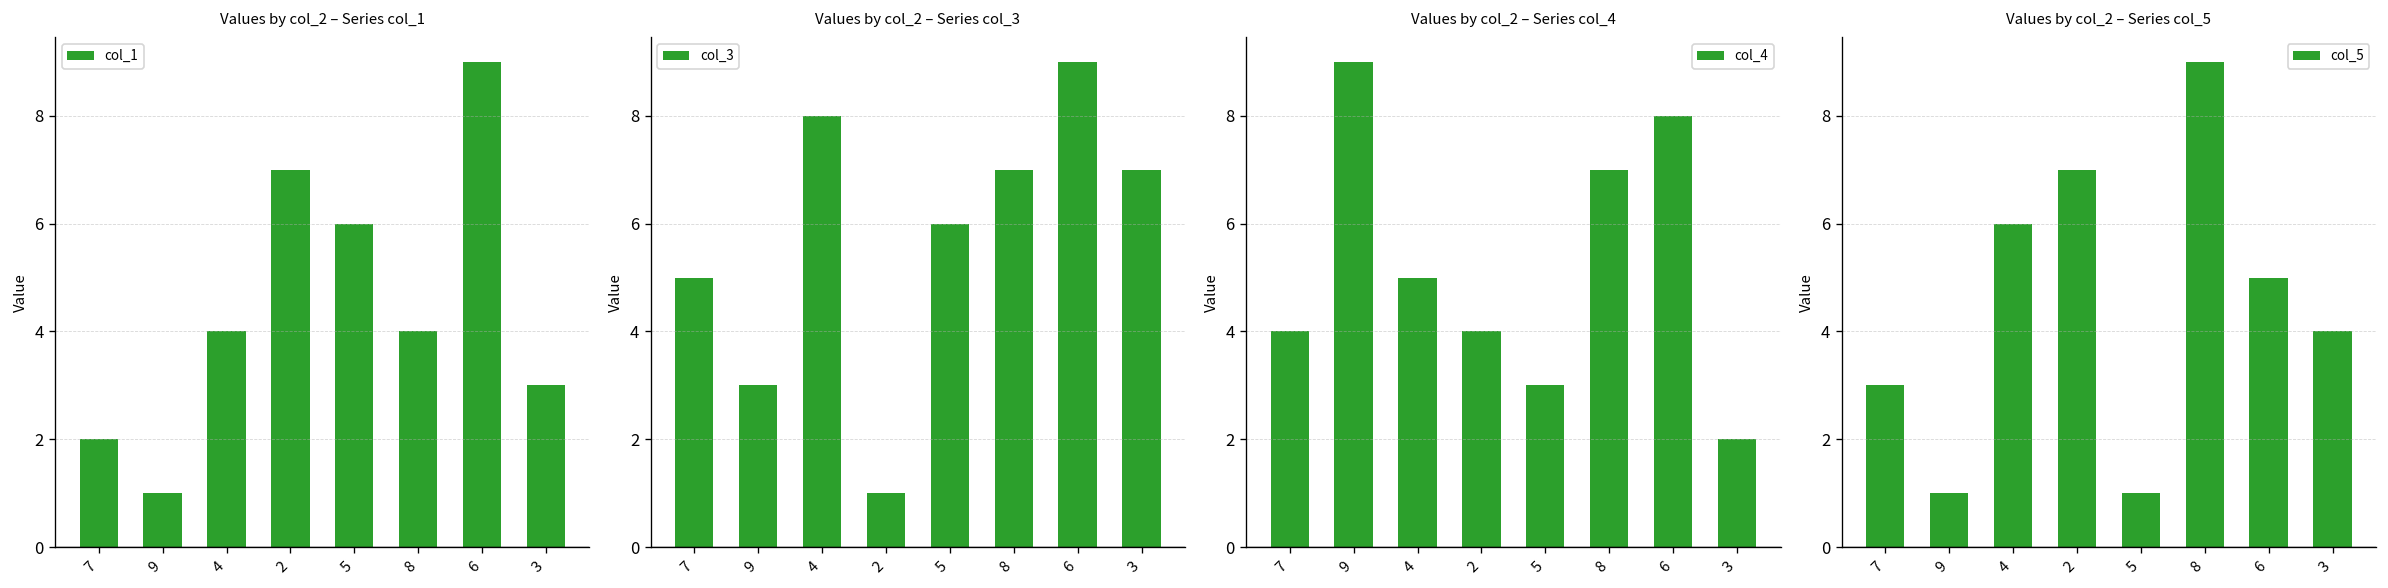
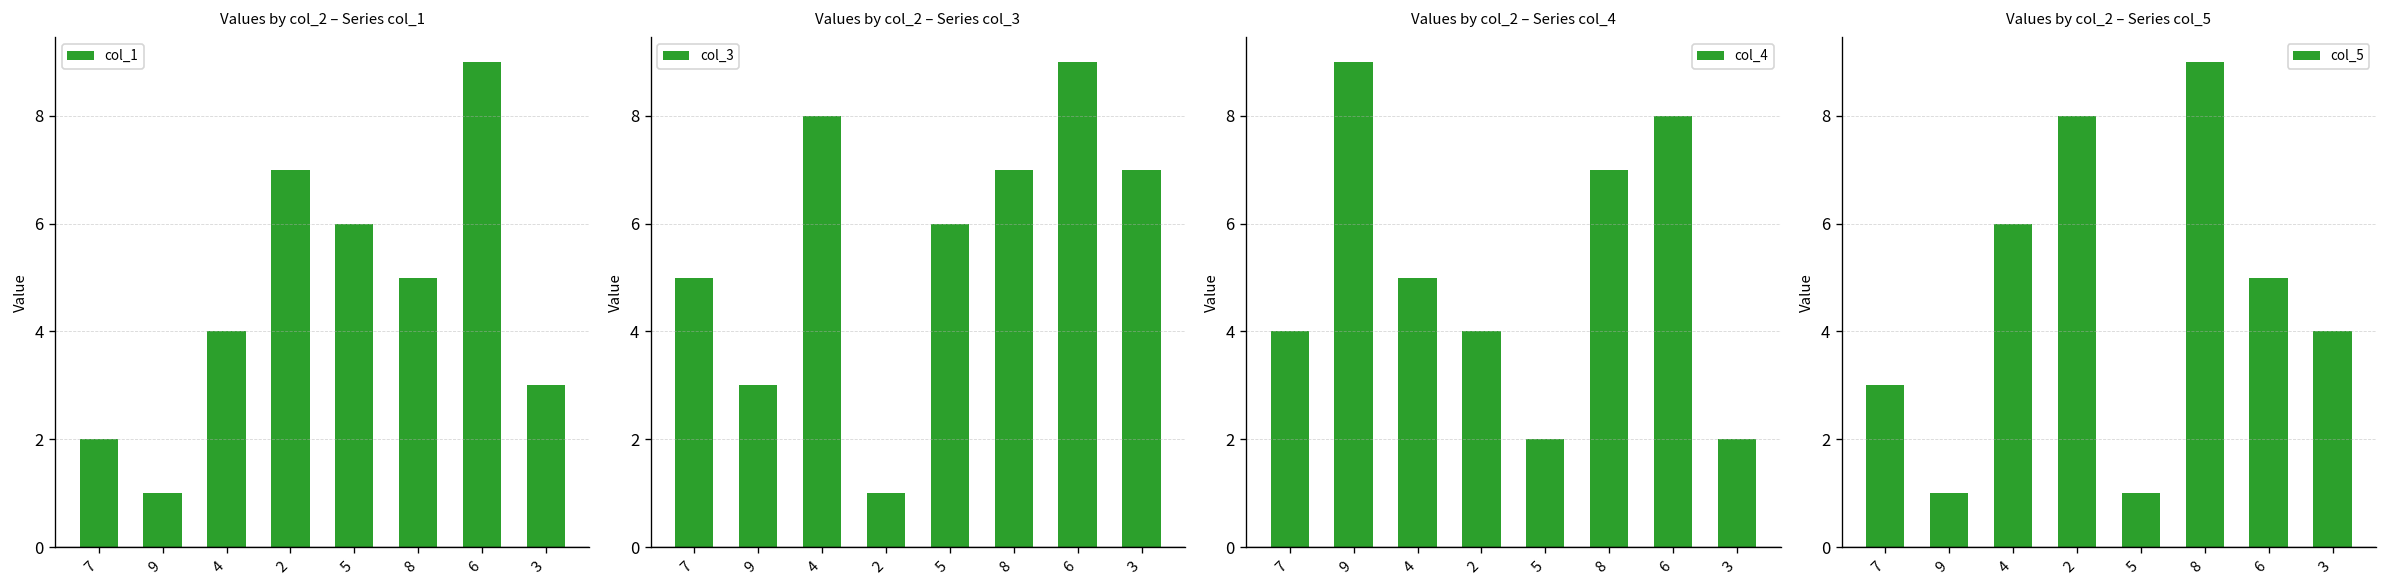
Values by col_2 – Series col_1, 8: 4 -> 5
Values by col_2 – Series col_4, 5: 3 -> 2
Values by col_2 – Series col_5, 2: 7 -> 8
